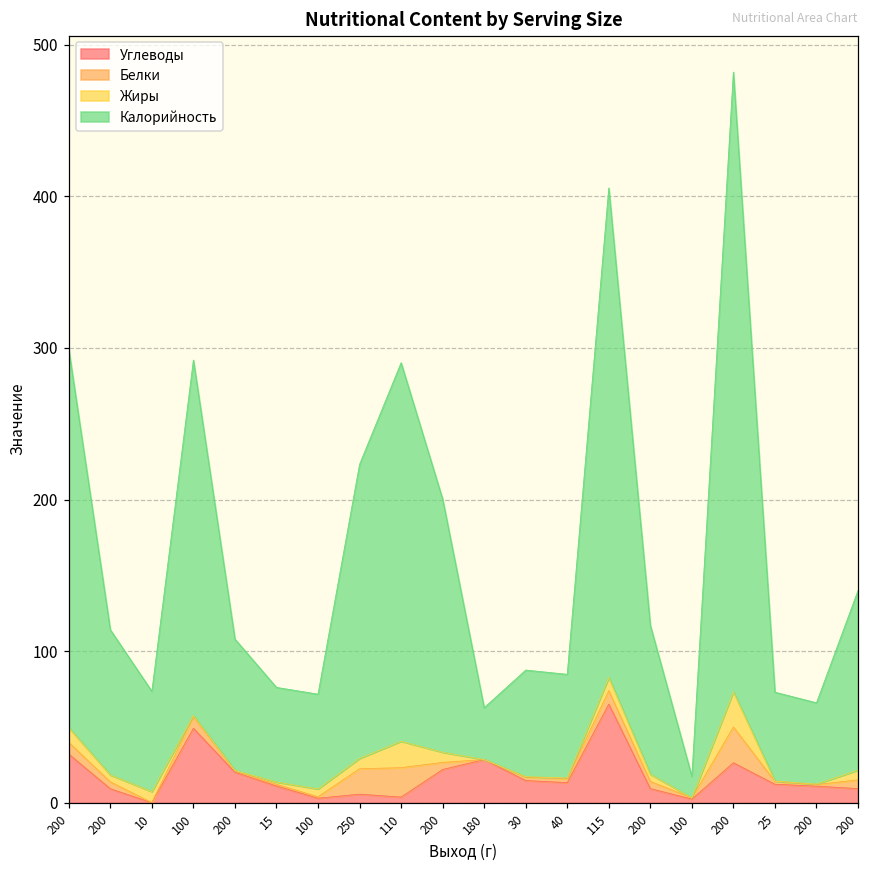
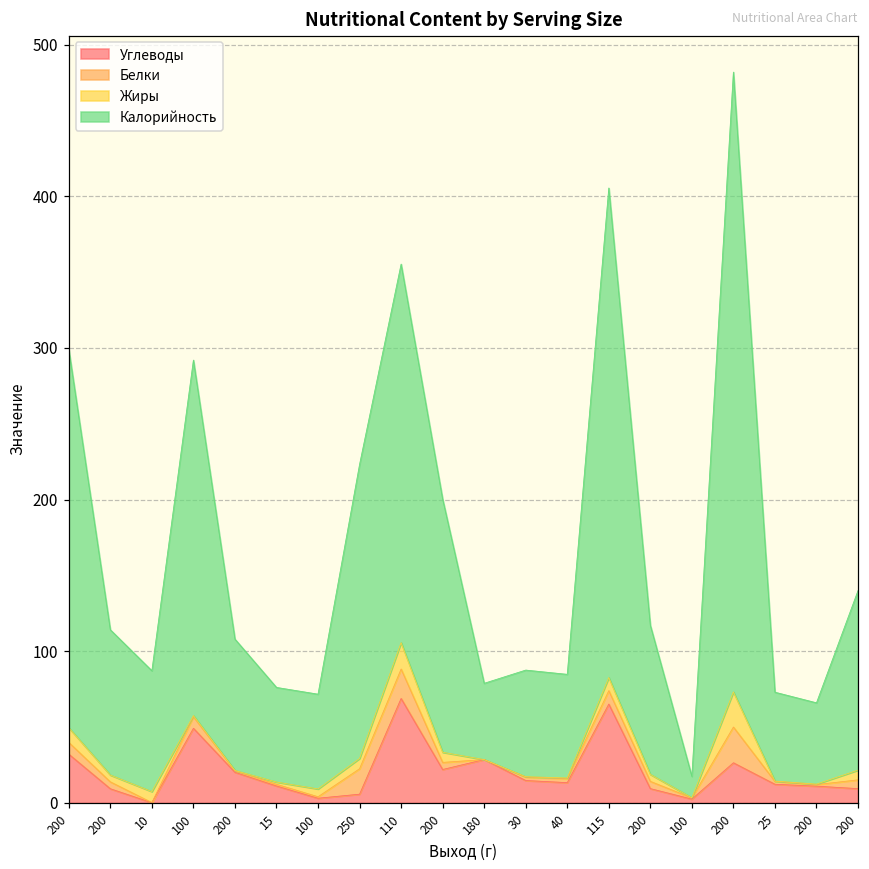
Калорийность, 10: 66 -> 80
Углеводы, 110: 4 -> 69
Калорийность, 180: 34 -> 50
